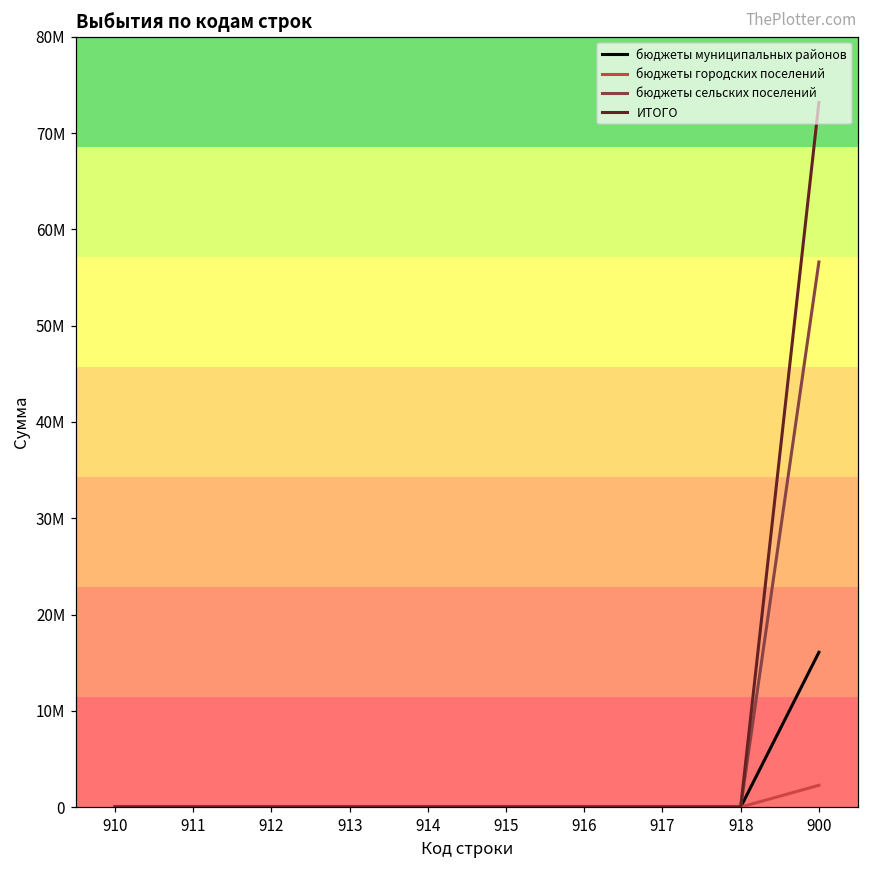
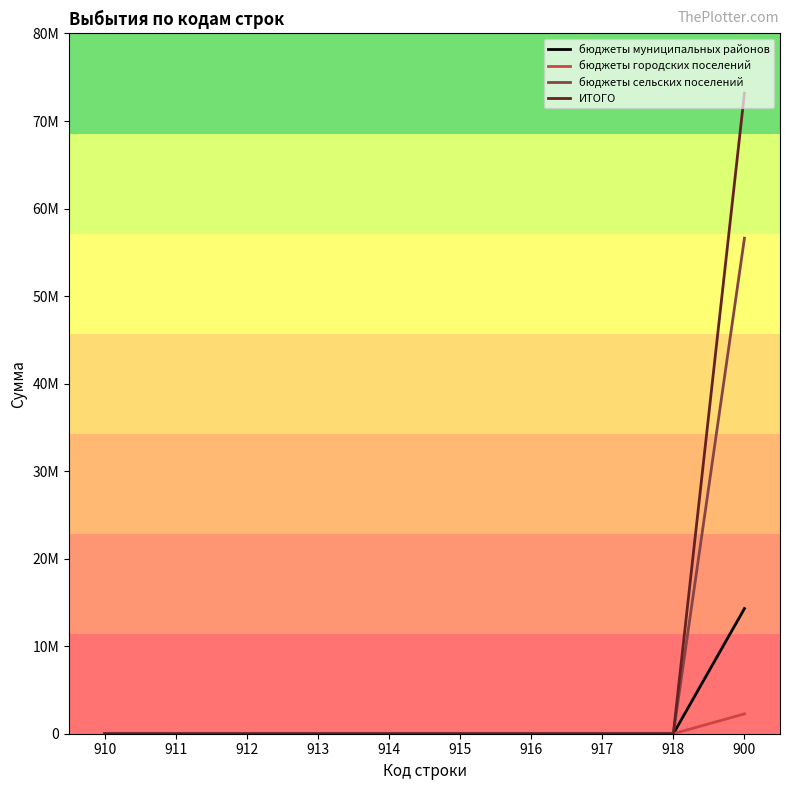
бюджеты муниципальных районов, 900: 16000000 -> 14000000
